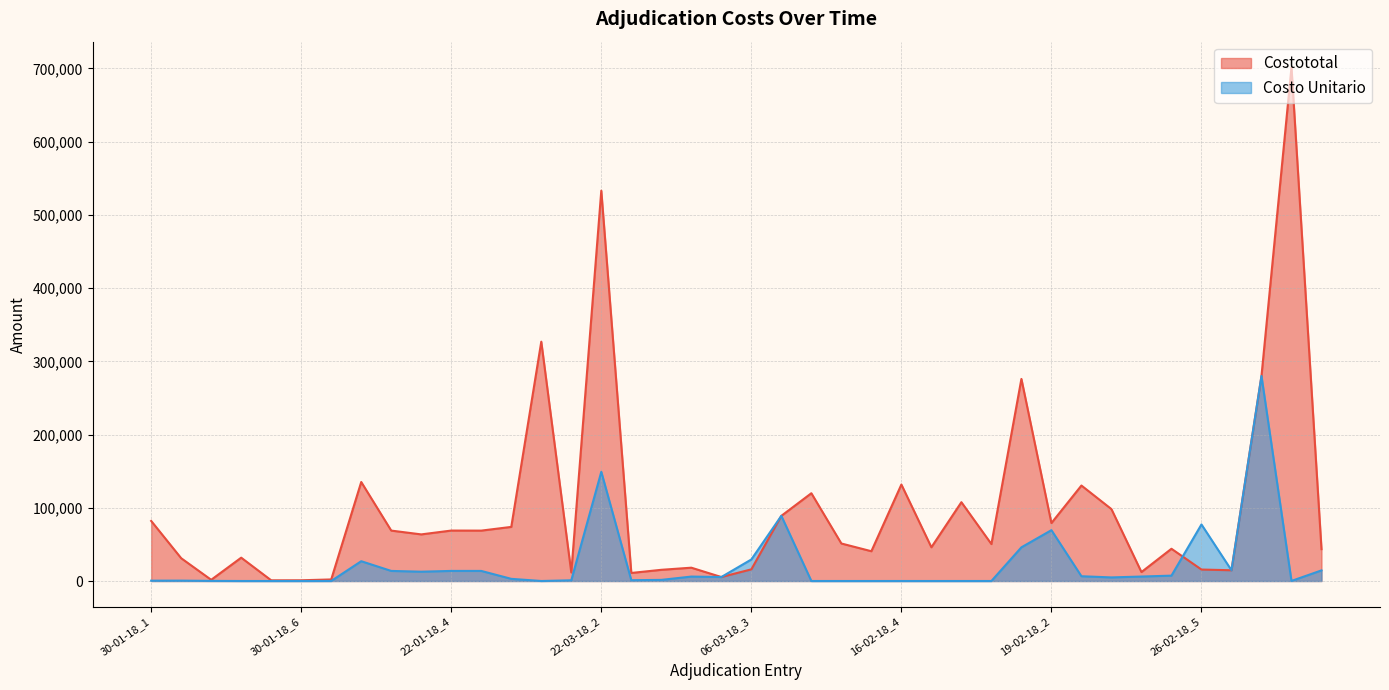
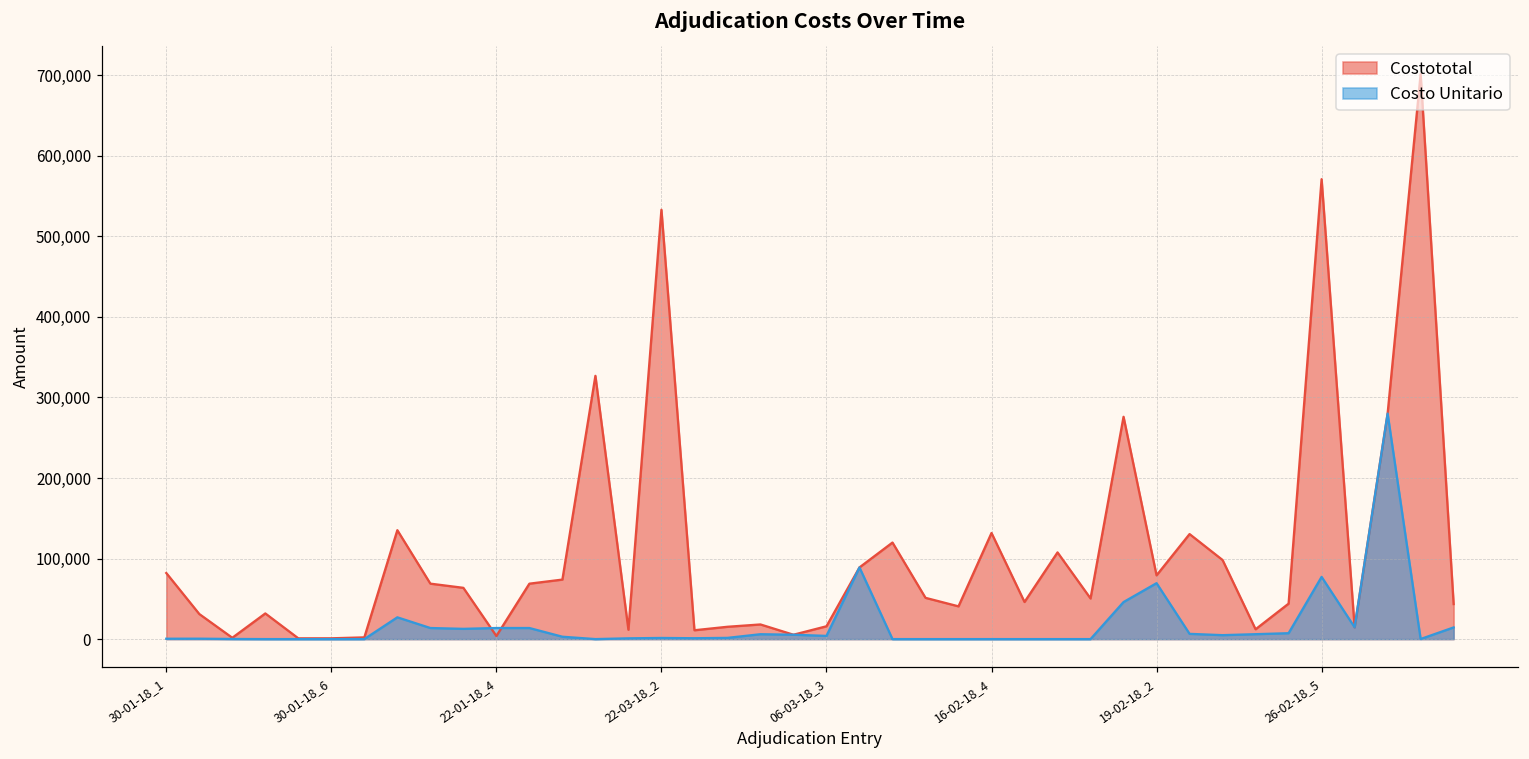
Costototal, 22-01-18_4: 70,000 -> 0
Costo Unitario, 22-03-18_2: 150,000 -> 0
Costo Unitario, 06-03-18_3: 30,000 -> 0
Costototal, 26-02-18_5: 20,000 -> 570,000
